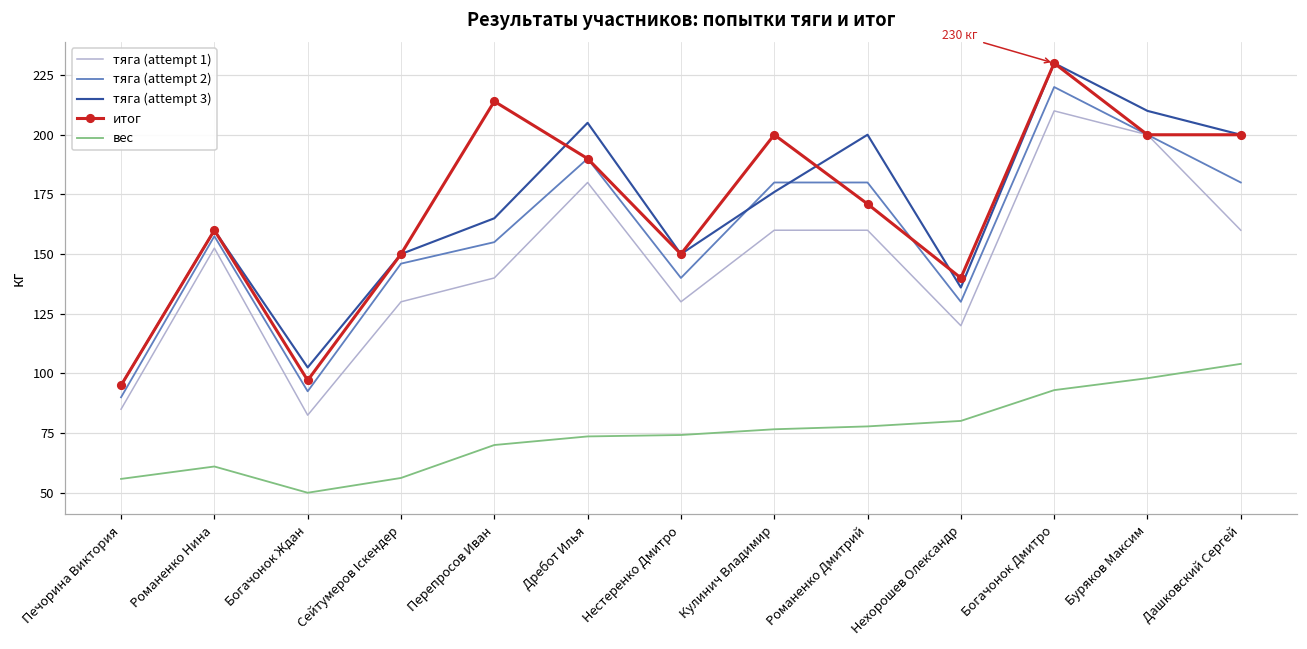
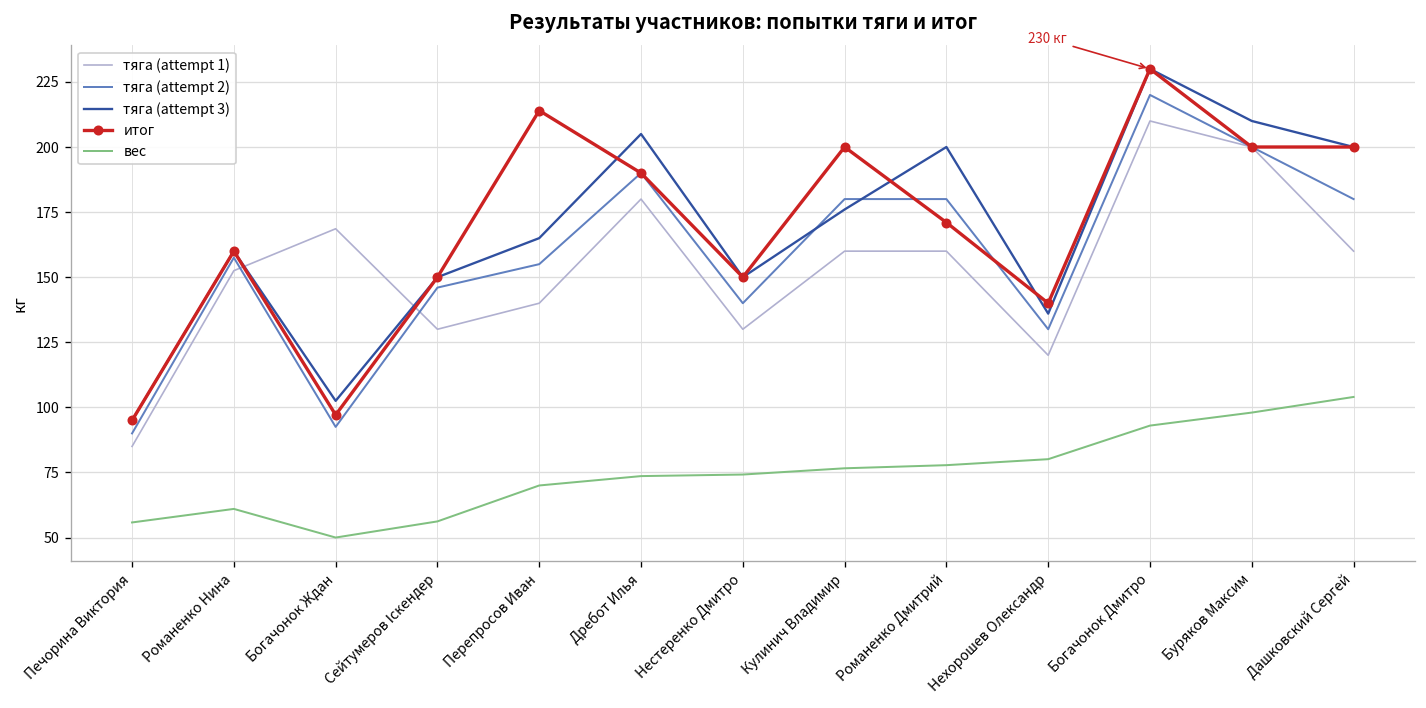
тяга (attempt 1), Богачонок Ждан: 83 -> 169
